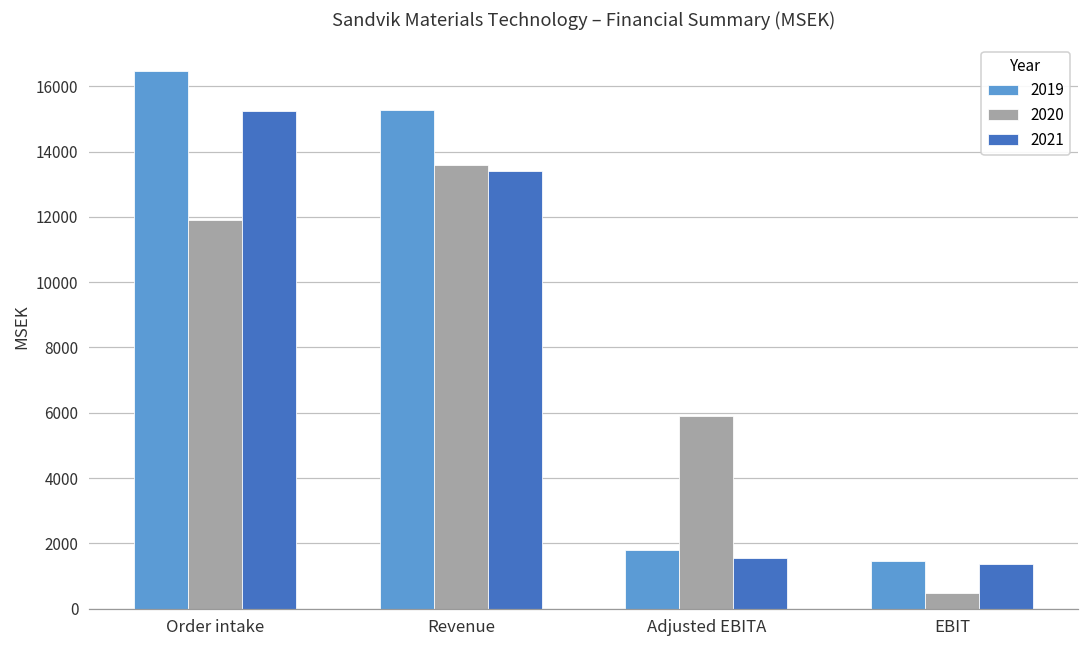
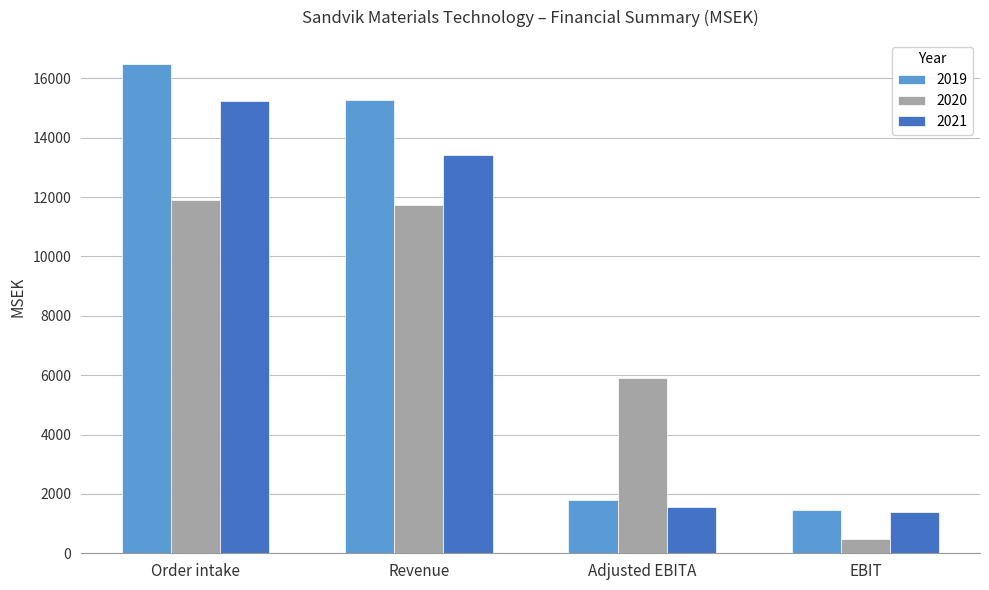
2020, Revenue: 13600 -> 11700
